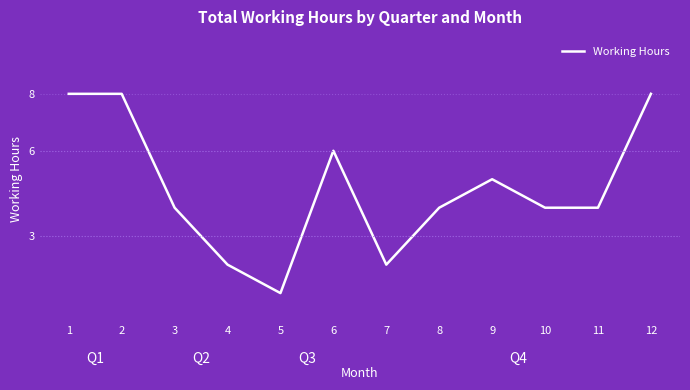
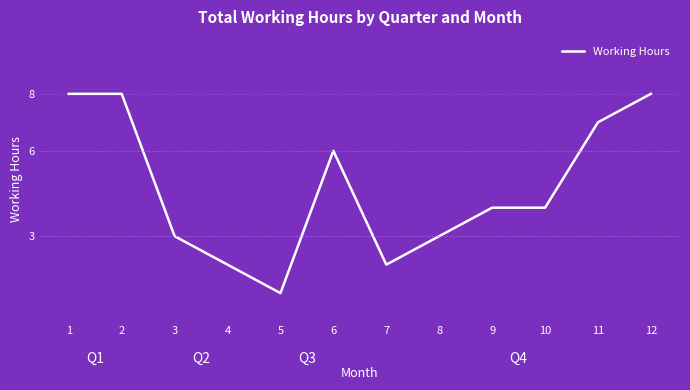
3: 4 -> 3
8: 4 -> 3
9: 5 -> 4
11: 4 -> 7
